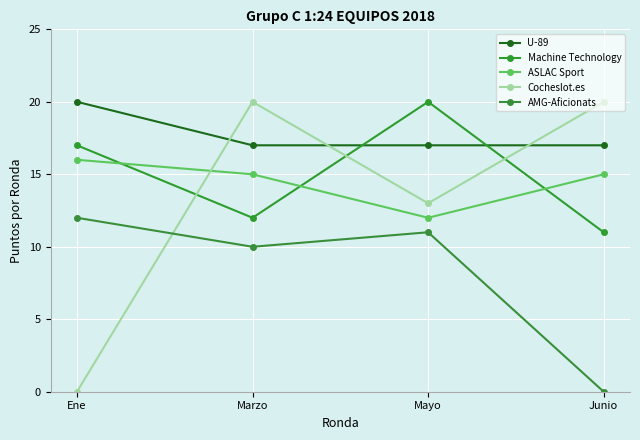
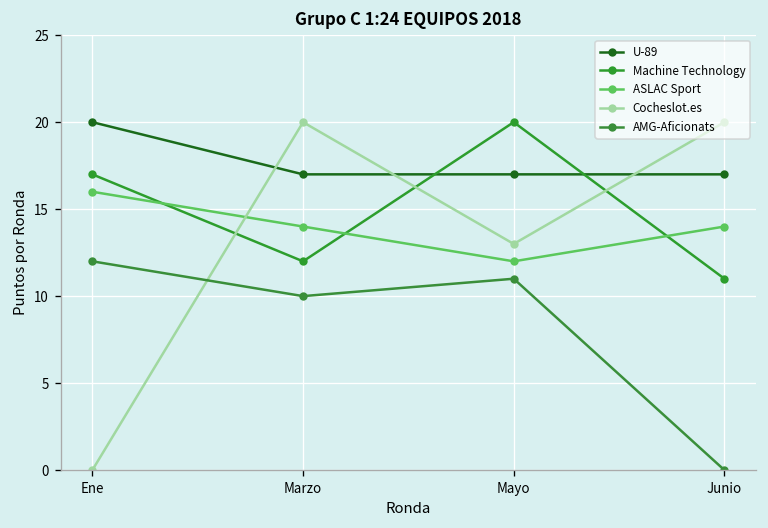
ASLAC Sport, Marzo: 15 -> 14
ASLAC Sport, Junio: 15 -> 14
